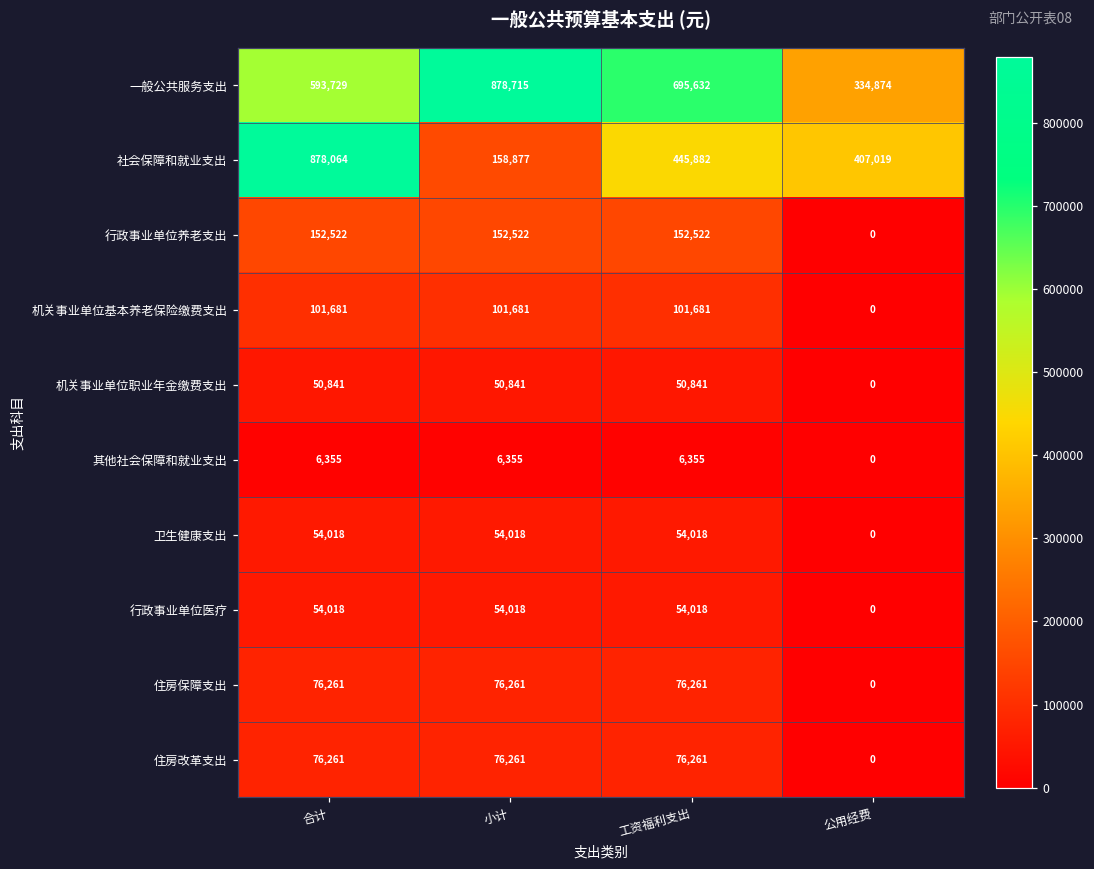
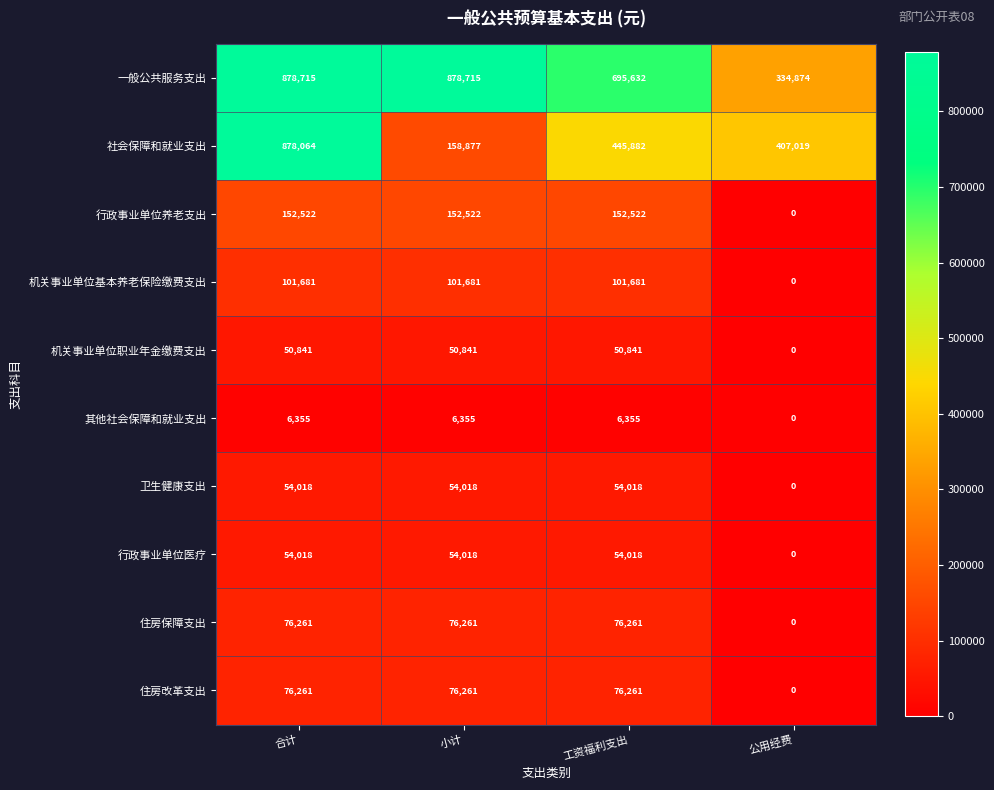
一般公共服务支出, 合计: 593,729 -> 878,715
